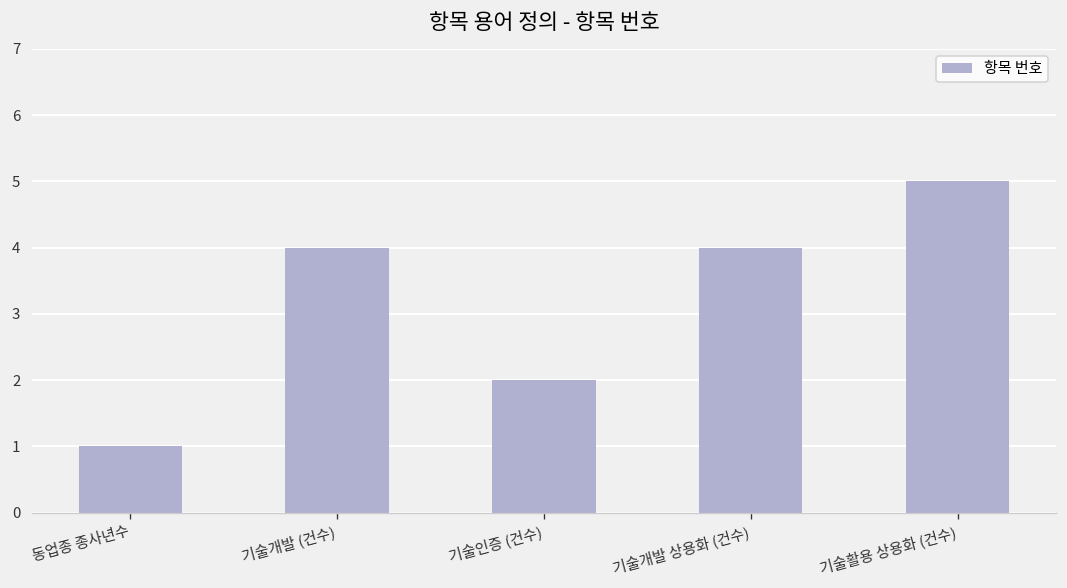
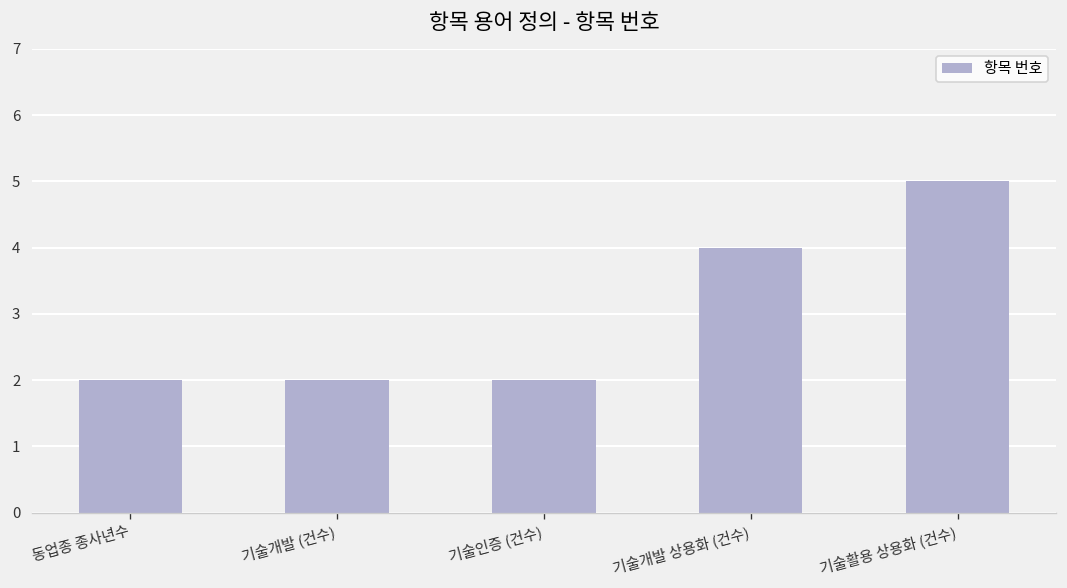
동업종 종사년수: 1 -> 2
기술개발 (건수): 4 -> 2
